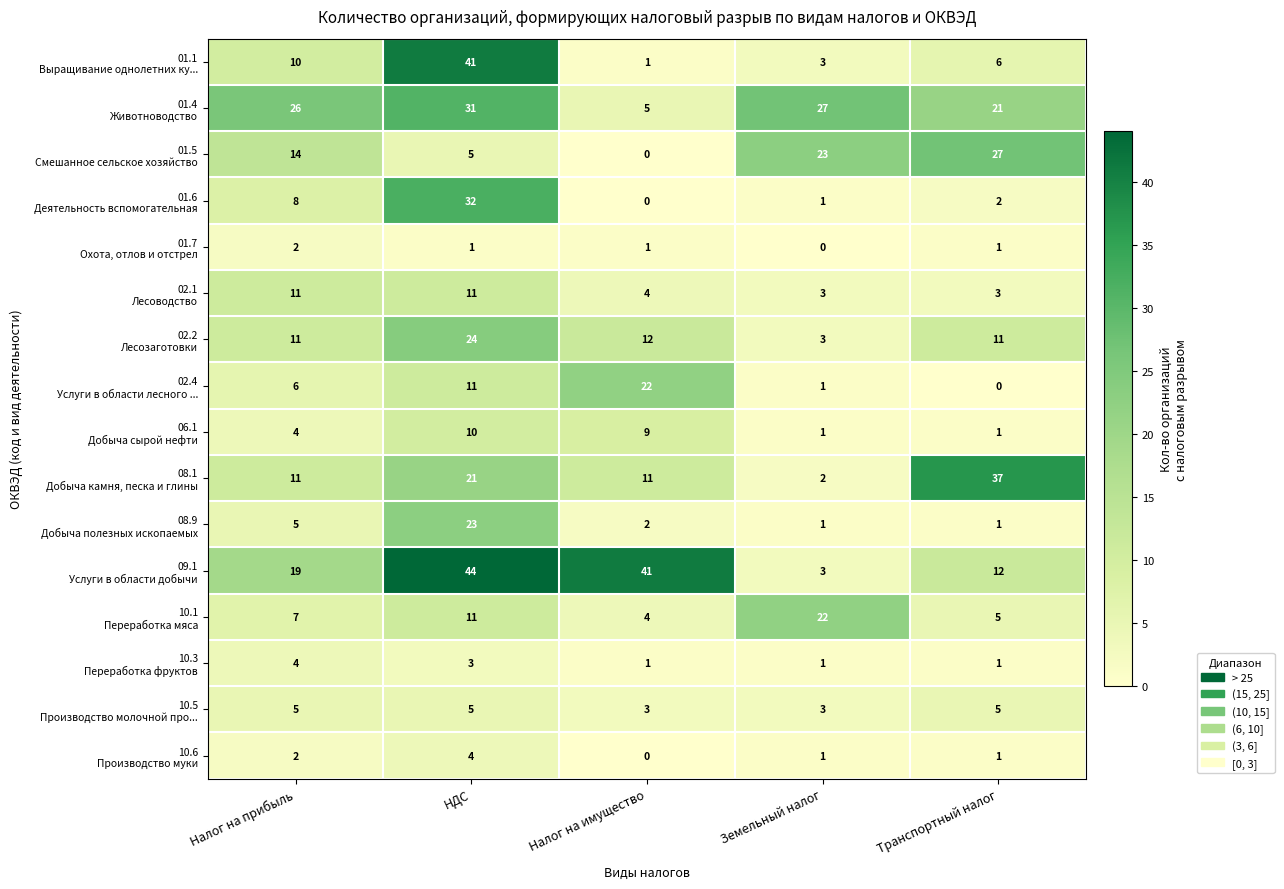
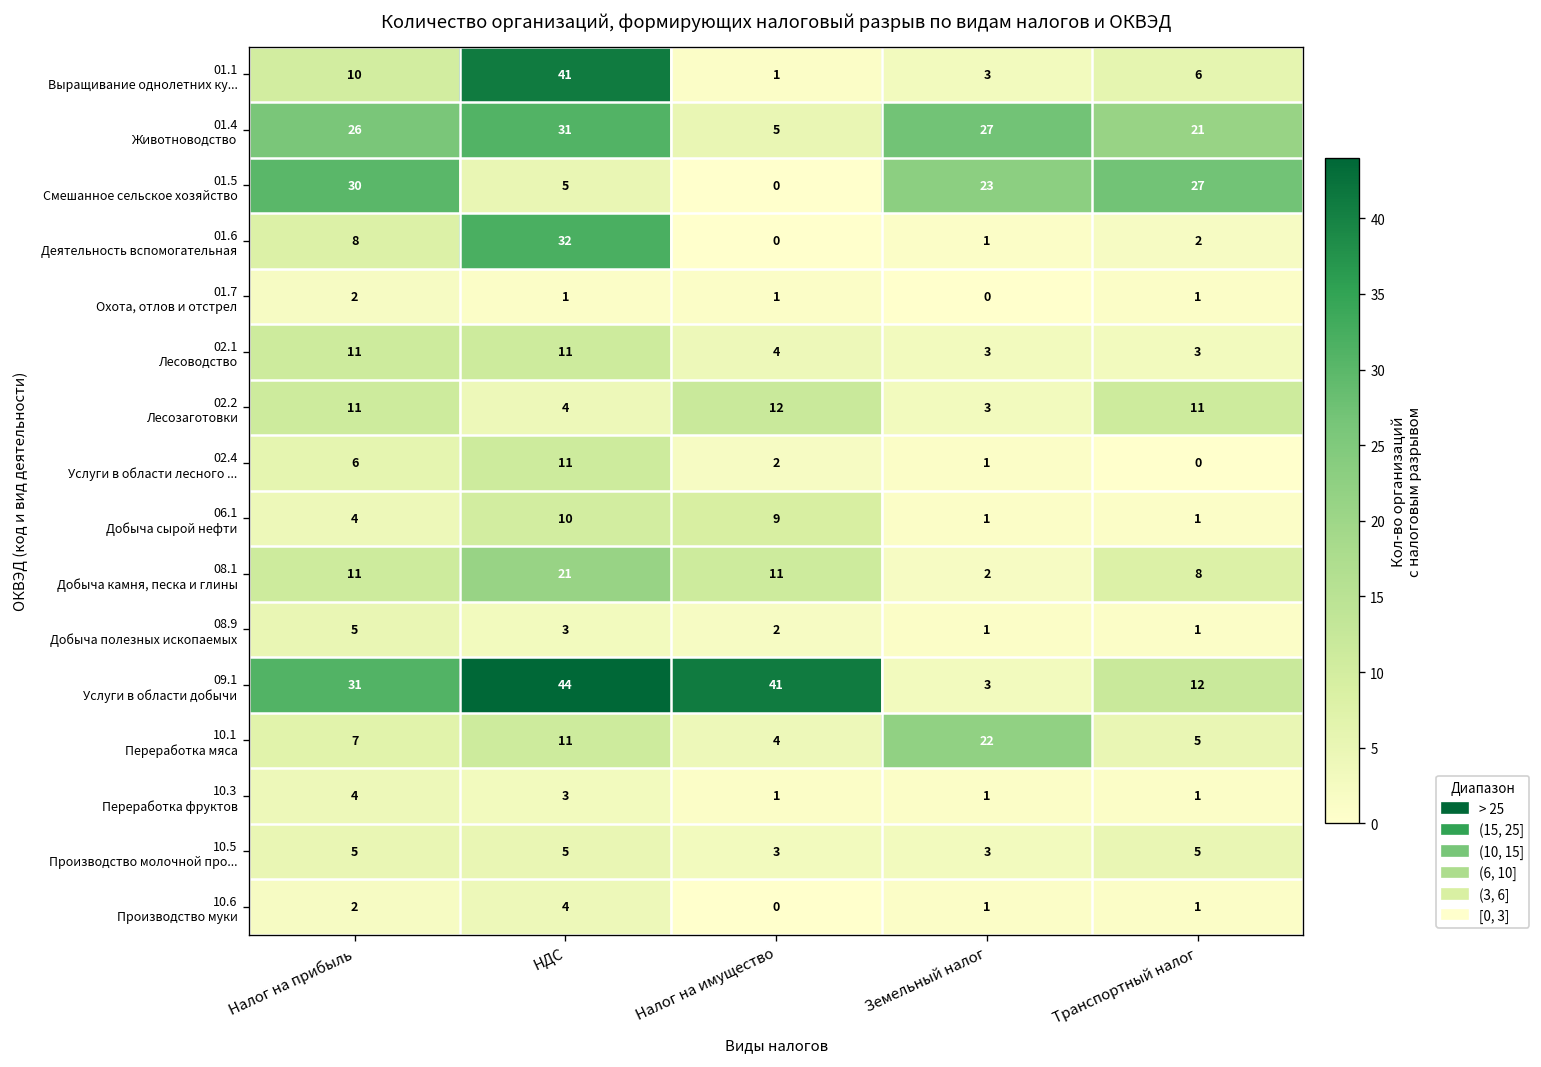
01.5 Смешанное сельское хозяйство, Налог на прибыль: 14 -> 30
02.2 Лесозаготовки, НДС: 24 -> 4
02.4 Услуги в области лесного ..., Налог на имущество: 22 -> 2
08.1 Добыча камня, песка и глины, Транспортный налог: 37 -> 8
08.9 Добыча полезных ископаемых, НДС: 23 -> 3
09.1 Услуги в области добычи, Налог на прибыль: 19 -> 31
